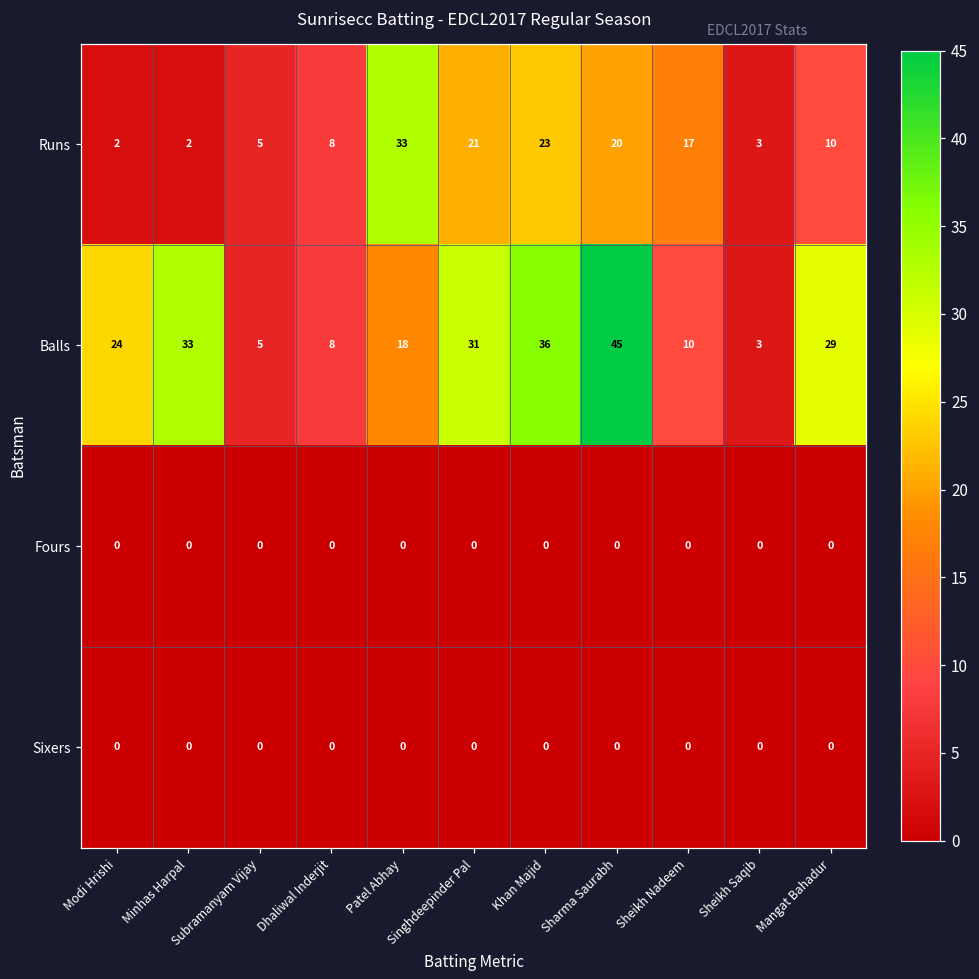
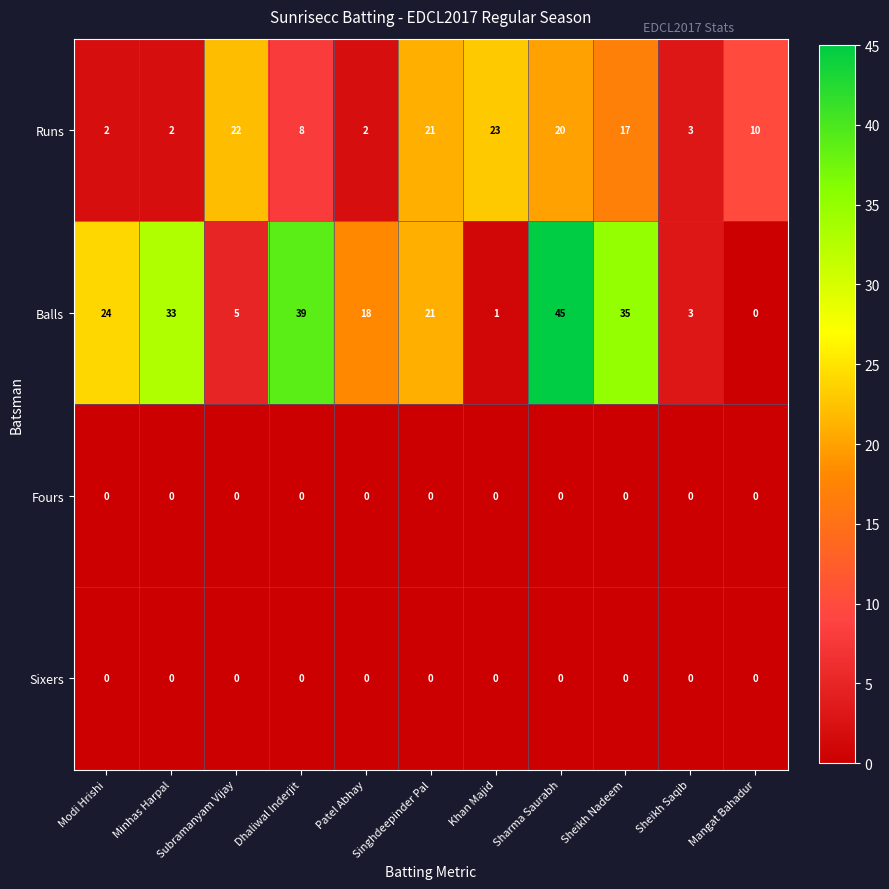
Runs, Subramanyam Vijay: 5 -> 22
Runs, Patel Abhay: 33 -> 2
Balls, Dhaliwal Inderjit: 8 -> 39
Balls, Singhdeepinder Pal: 31 -> 21
Balls, Khan Majid: 36 -> 1
Balls, Sheikh Nadeem: 10 -> 35
Balls, Mangat Bahadur: 29 -> 0
